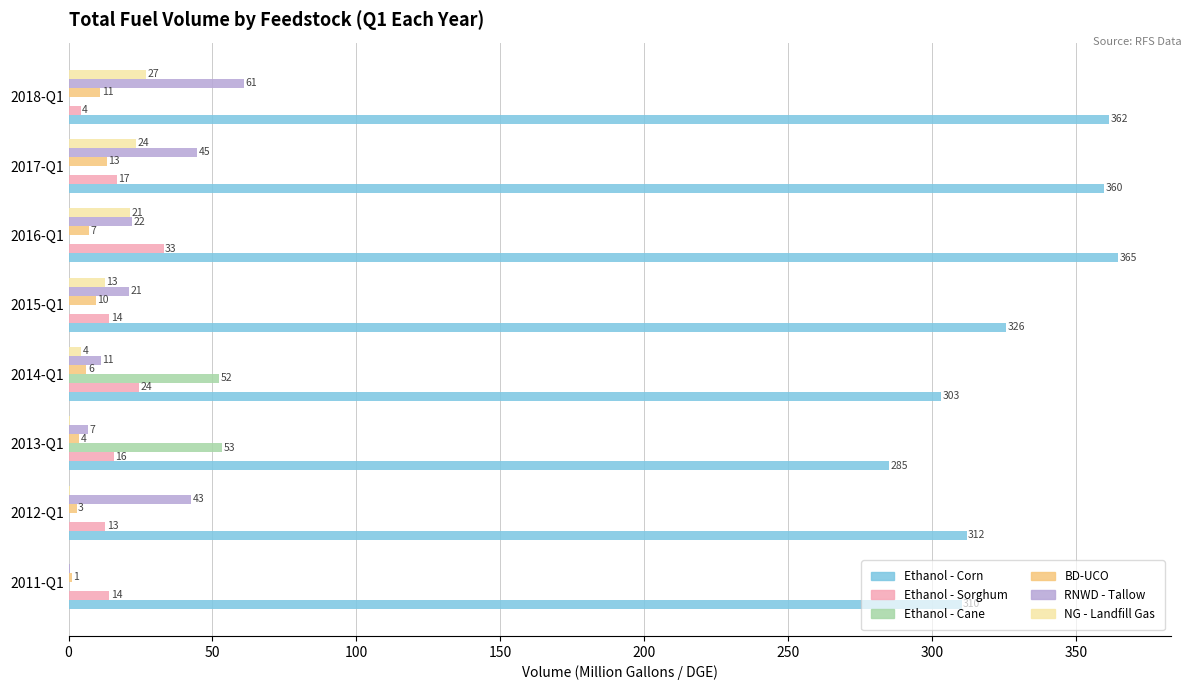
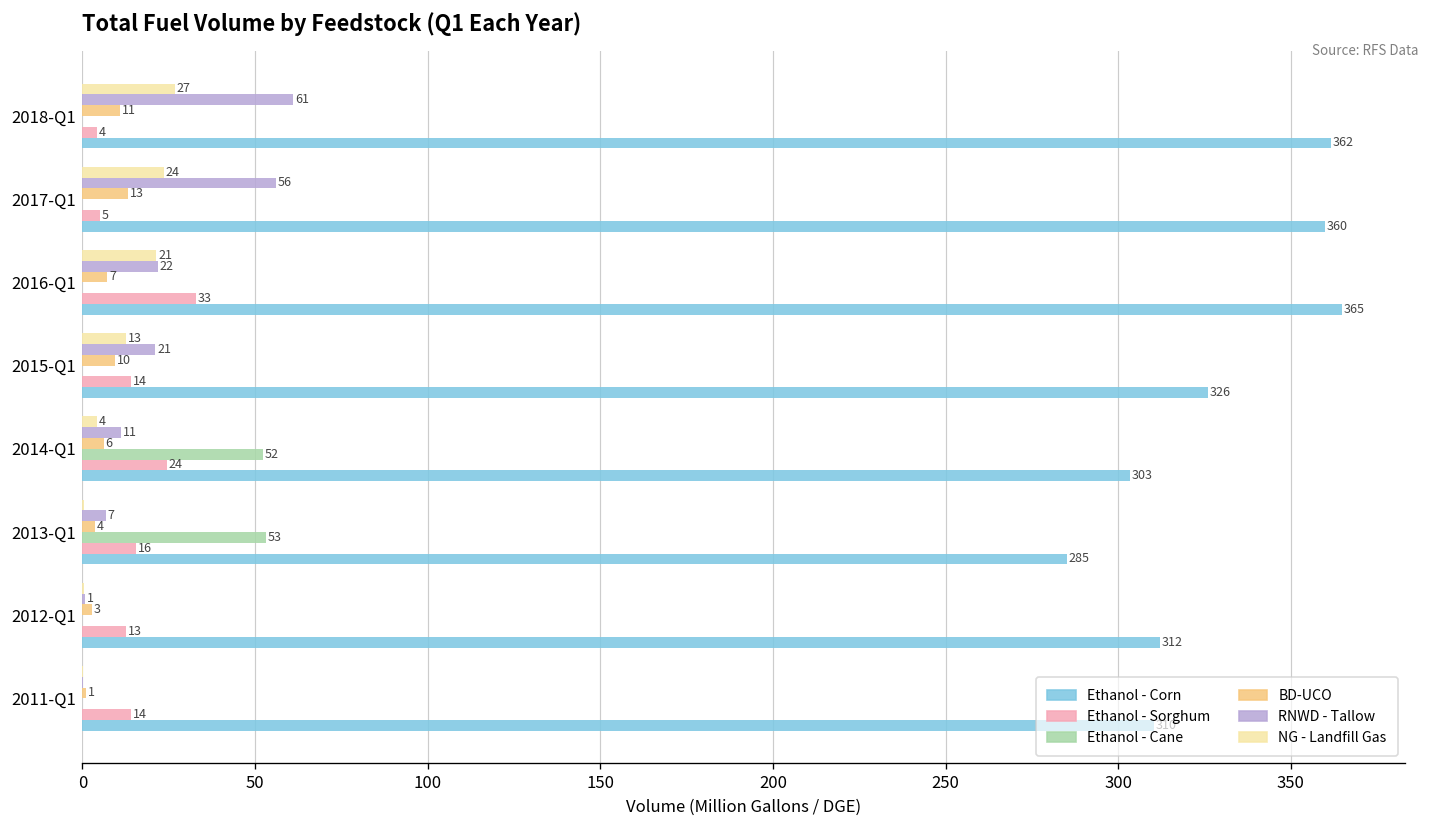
RNWD - Tallow, 2017-Q1: 45 -> 56
Ethanol - Sorghum, 2017-Q1: 17 -> 5
RNWD - Tallow, 2012-Q1: 43 -> 1
